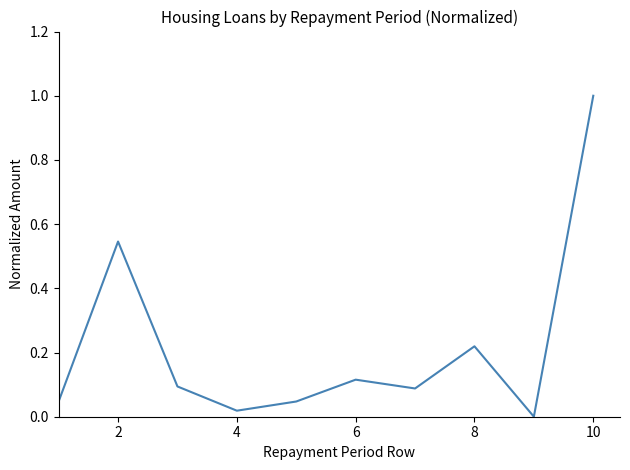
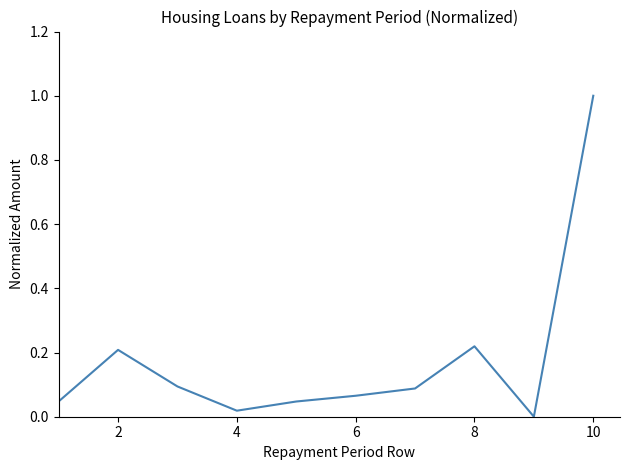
2: 0.55 -> 0.21
6: 0.12 -> 0.07
